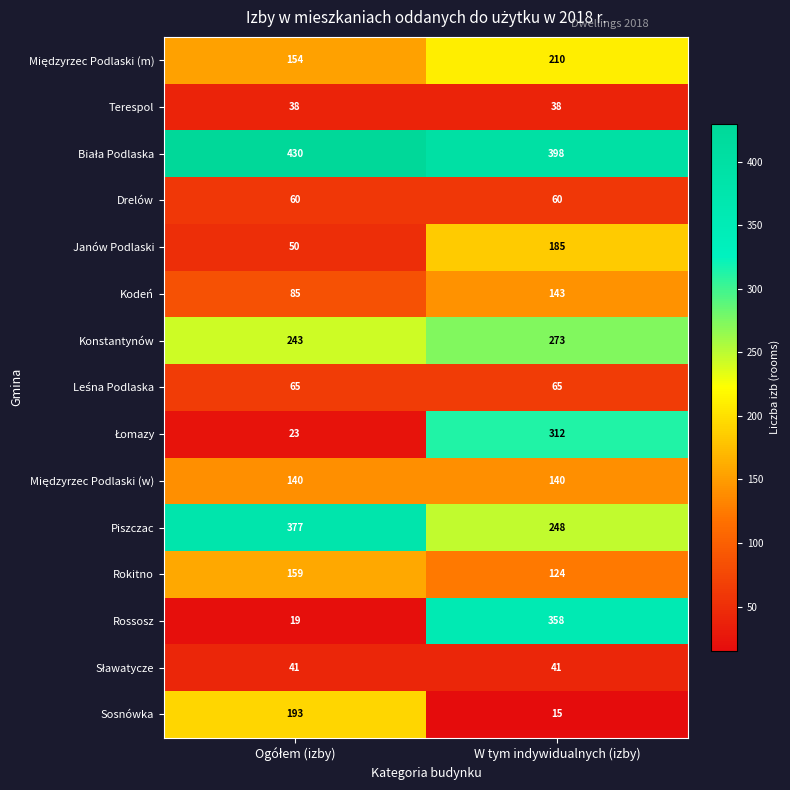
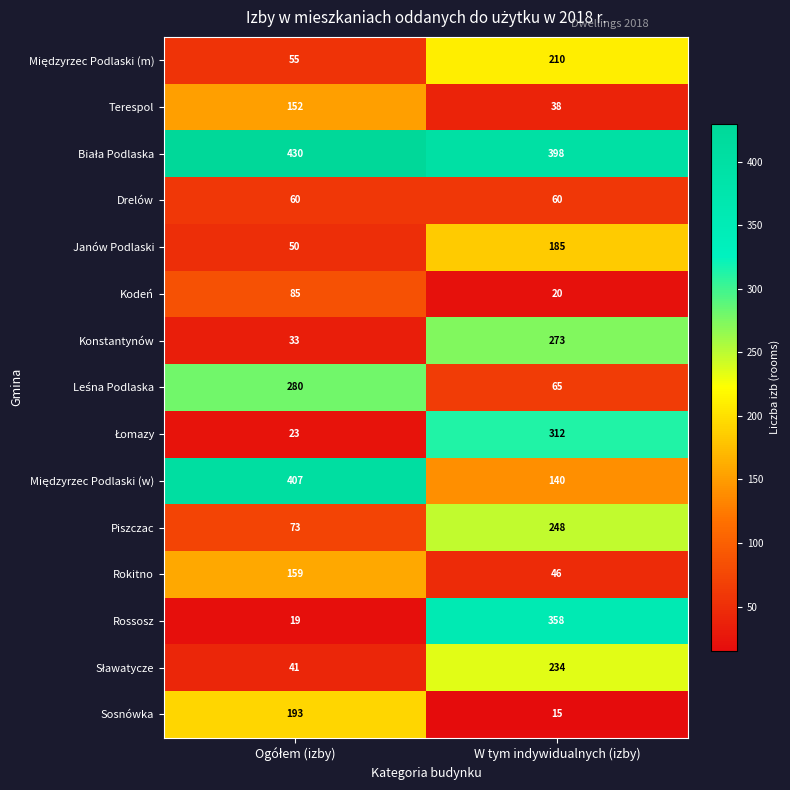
Międzyrzec Podlaski (m), Ogółem (izby): 154 -> 55
Terespol, Ogółem (izby): 38 -> 152
Kodeń, W tym indywidualnych (izby): 143 -> 20
Konstantynów, Ogółem (izby): 243 -> 33
Leśna Podlaska, Ogółem (izby): 65 -> 280
Międzyrzec Podlaski (w), Ogółem (izby): 140 -> 407
Piszczac, Ogółem (izby): 377 -> 73
Rokitno, W tym indywidualnych (izby): 124 -> 46
Sławatycze, W tym indywidualnych (izby): 41 -> 234
